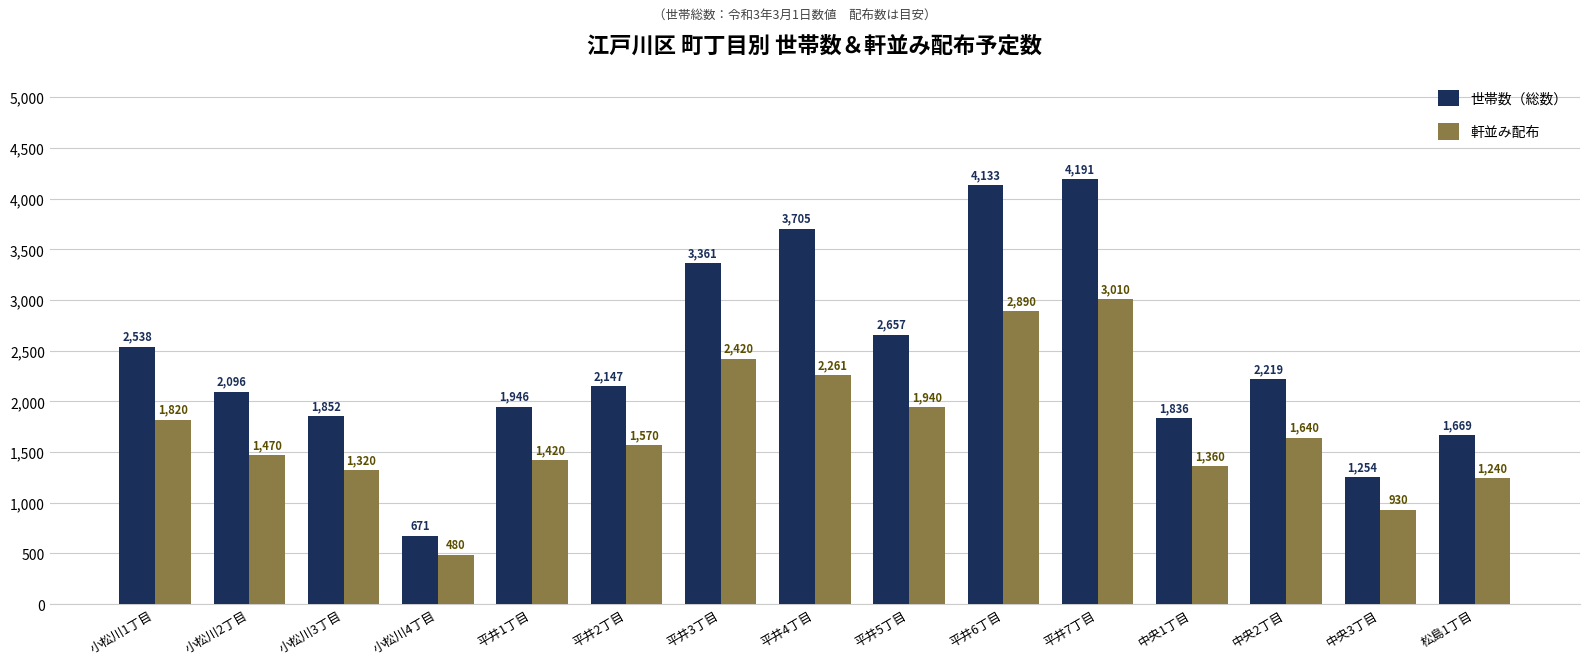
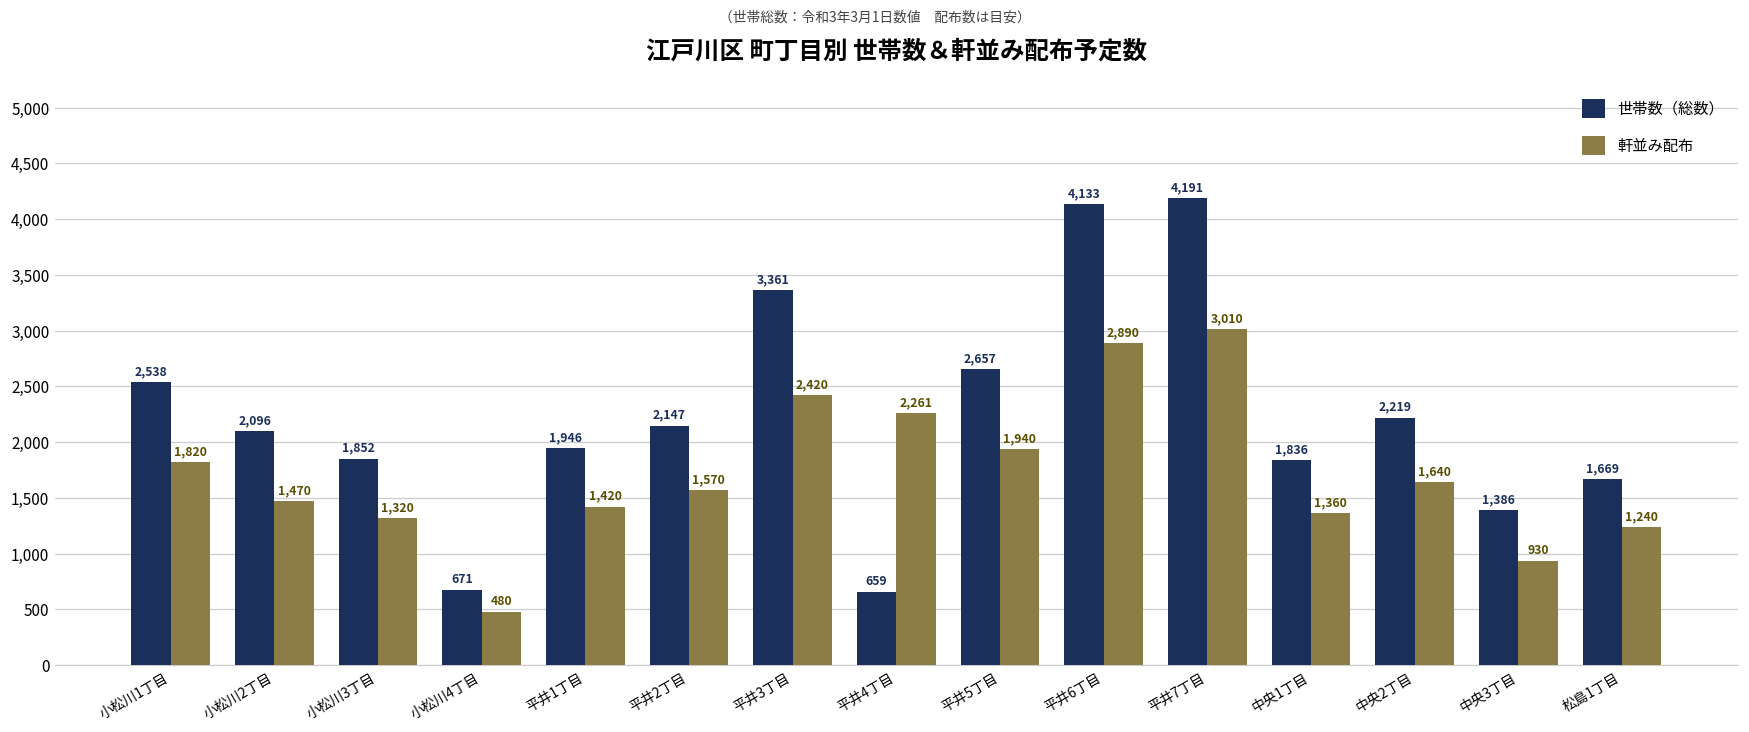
世帯数（総数）, 平井4丁目: 3,705 -> 659
世帯数（総数）, 中央3丁目: 1,254 -> 1,386
